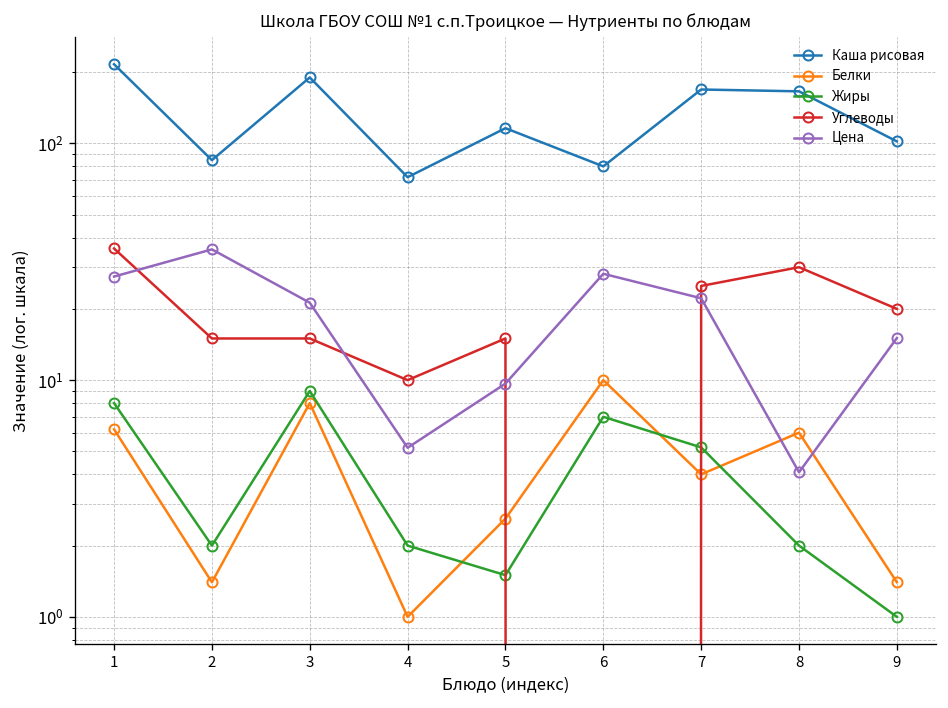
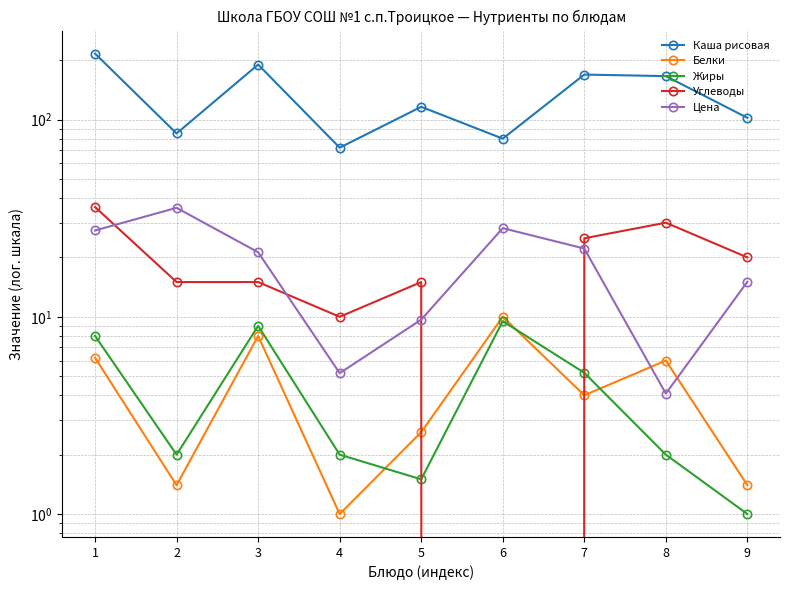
Жиры, 6: 7.0 -> 10
